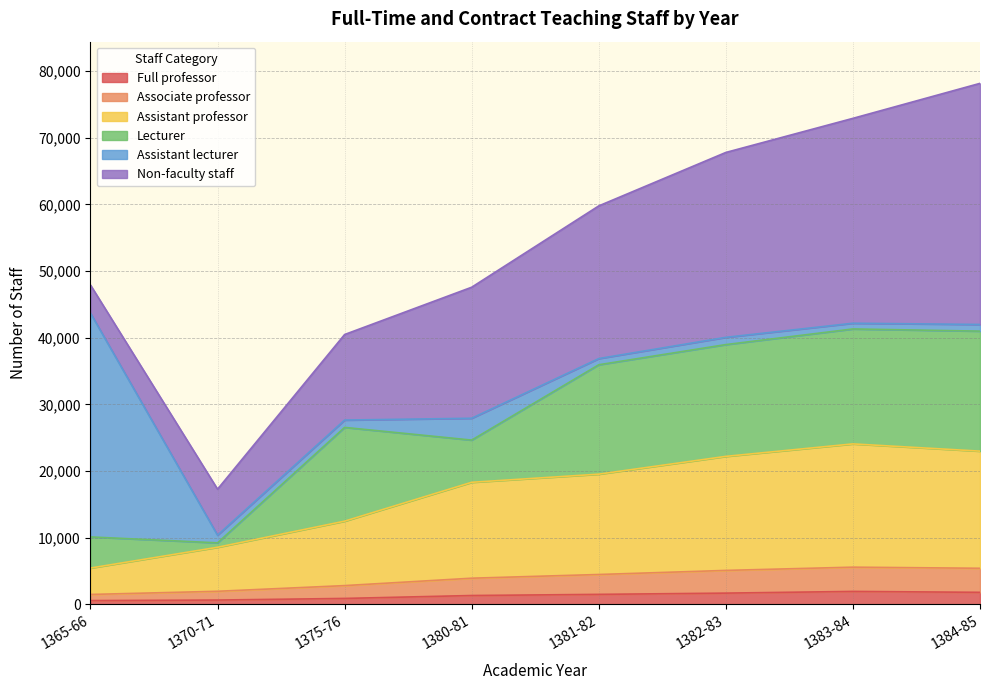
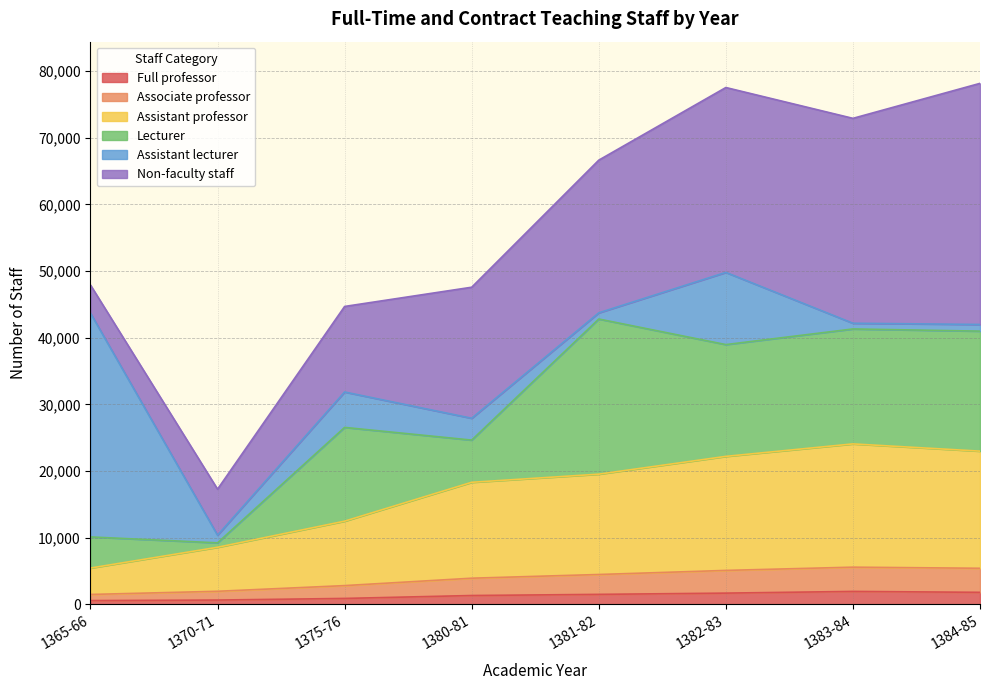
Assistant lecturer, 1375-76: 1,000 -> 5,000
Lecturer, 1381-82: 16,000 -> 23,000
Assistant lecturer, 1382-83: 1,000 -> 11,000
